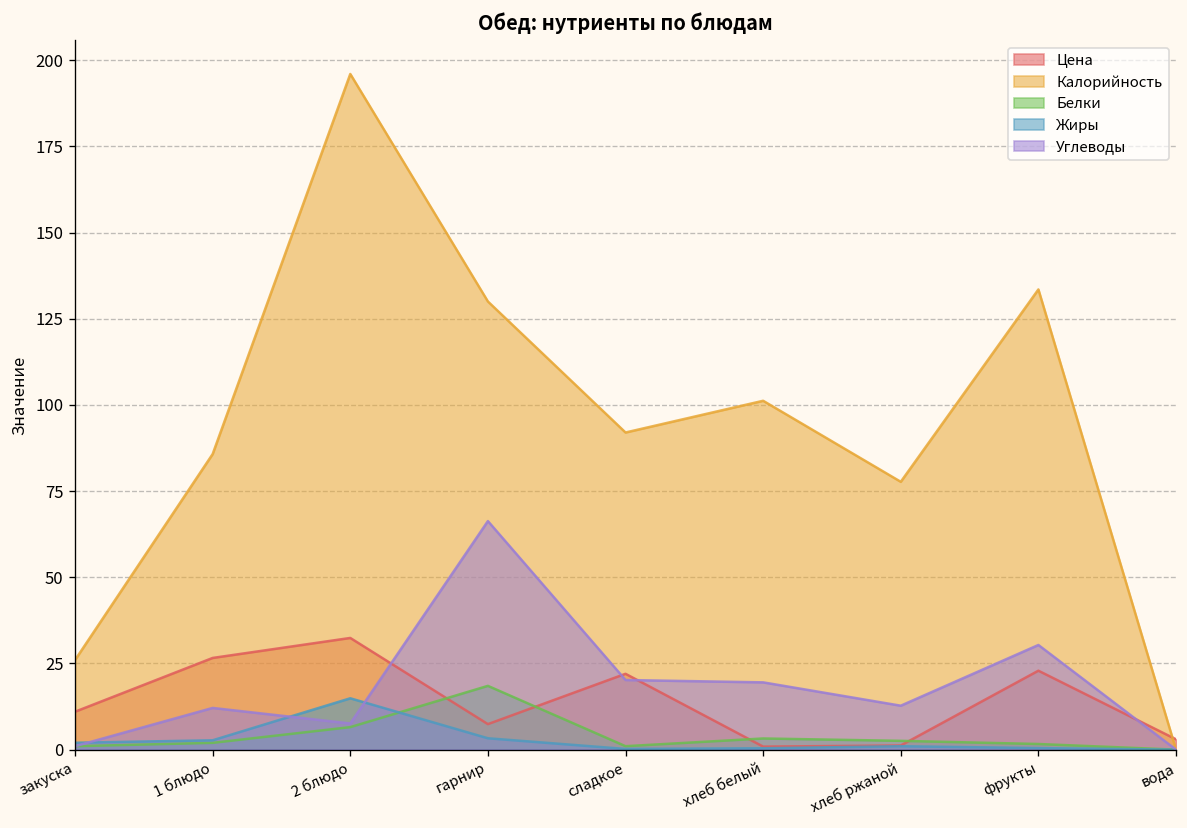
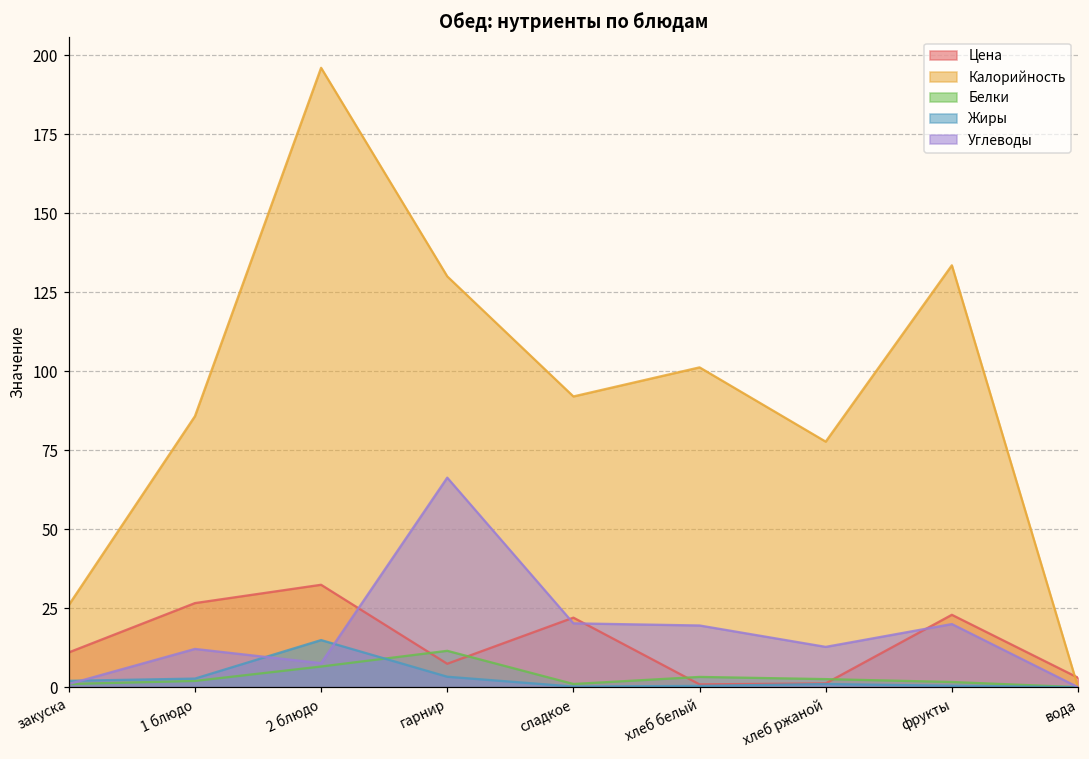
Белки, гарнир: 19 -> 12
Углеводы, фрукты: 30 -> 20
